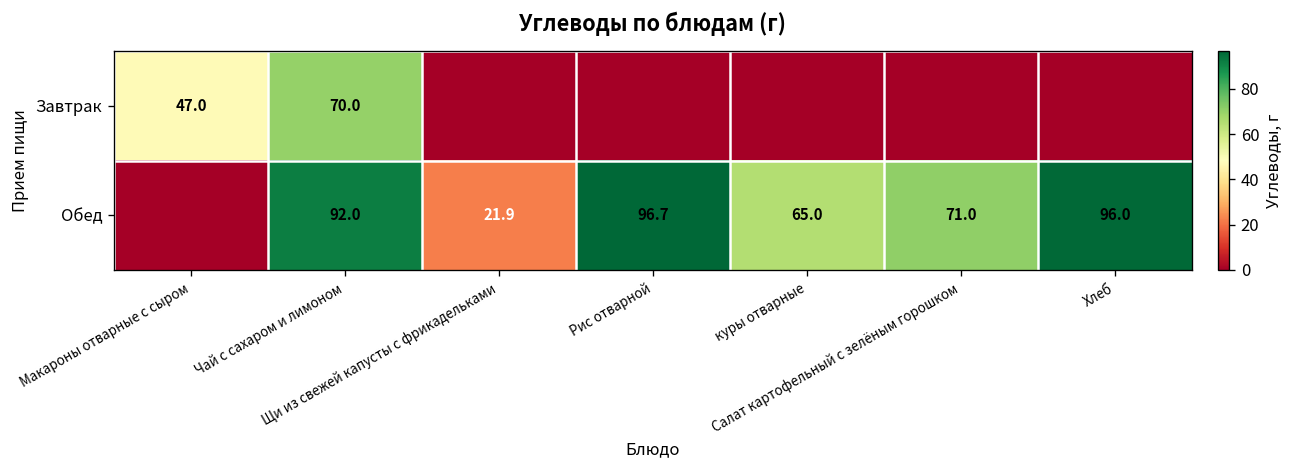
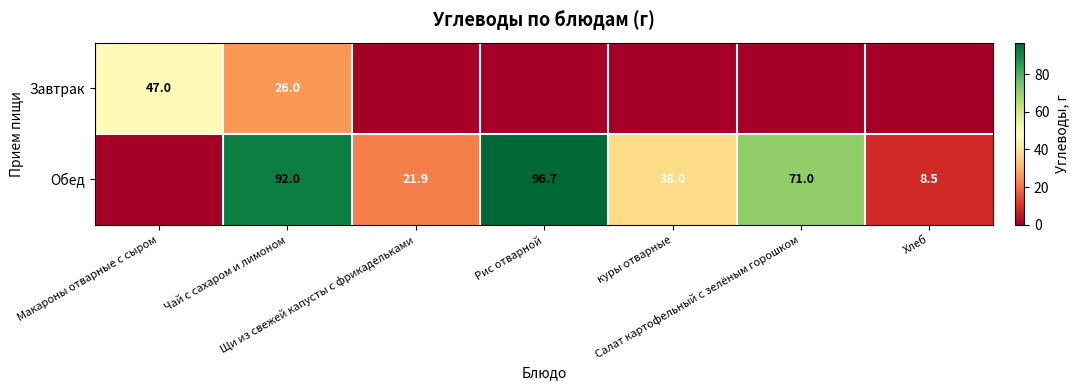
Завтрак, Чай с сахаром и лимоном: 70.0 -> 26.0
Обед, куры отварные: 65.0 -> 38.0
Обед, Хлеб: 96.0 -> 8.5
